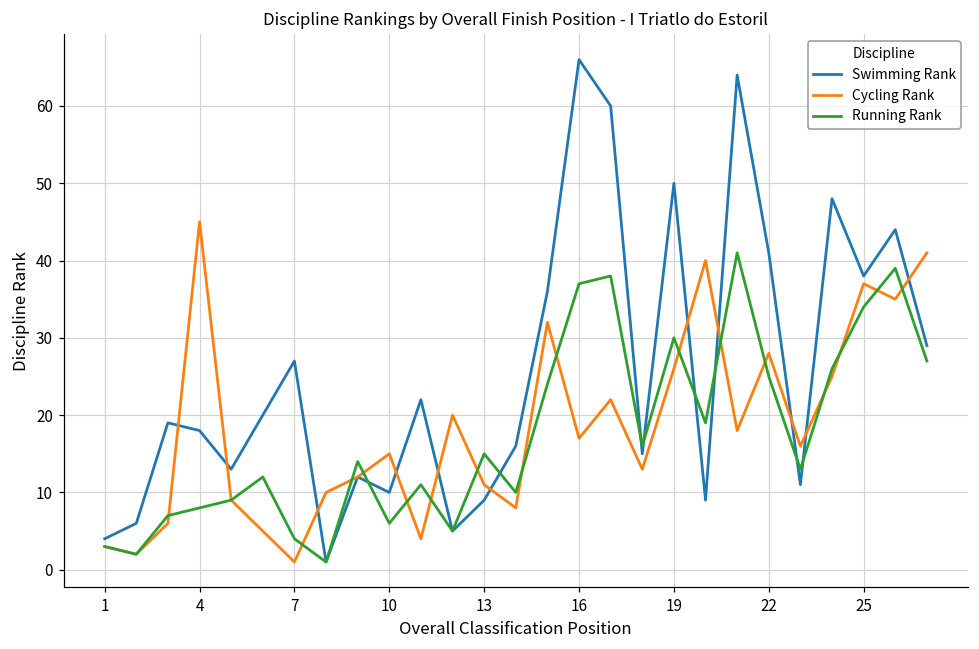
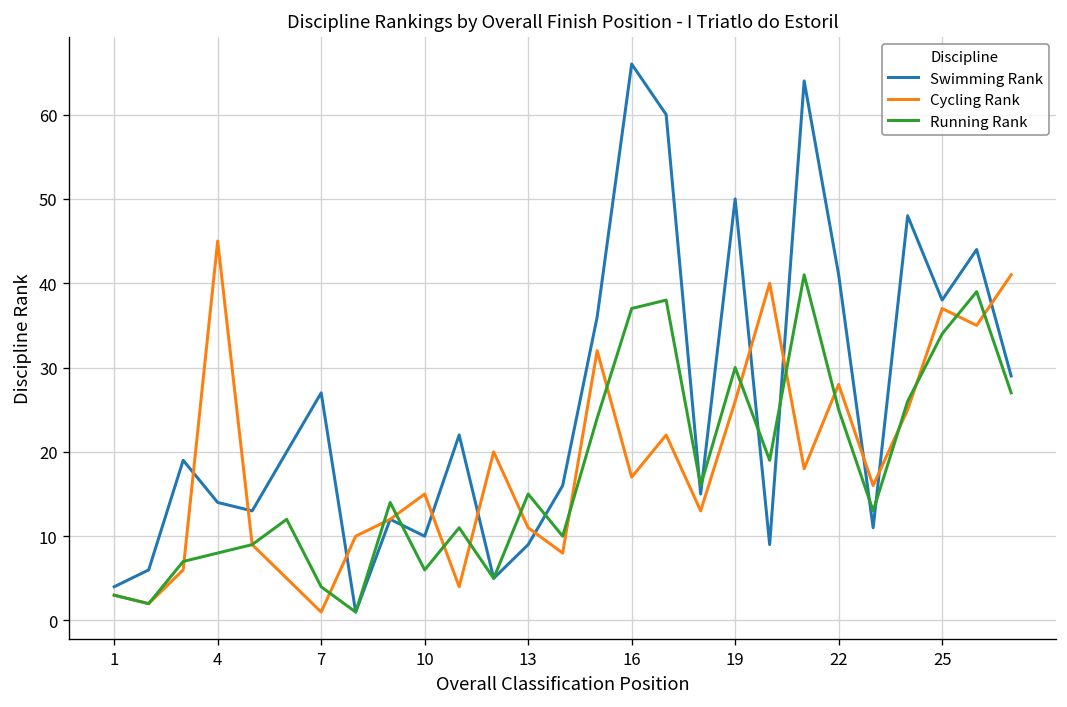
Swimming Rank, 4: 18 -> 14
